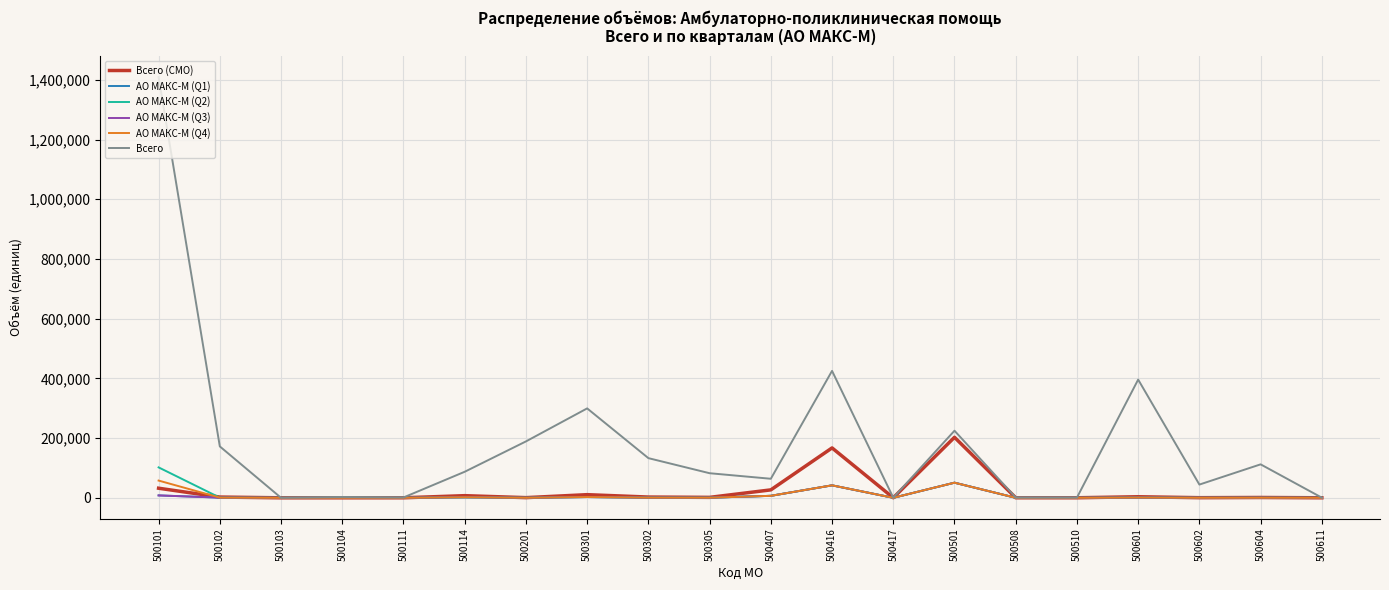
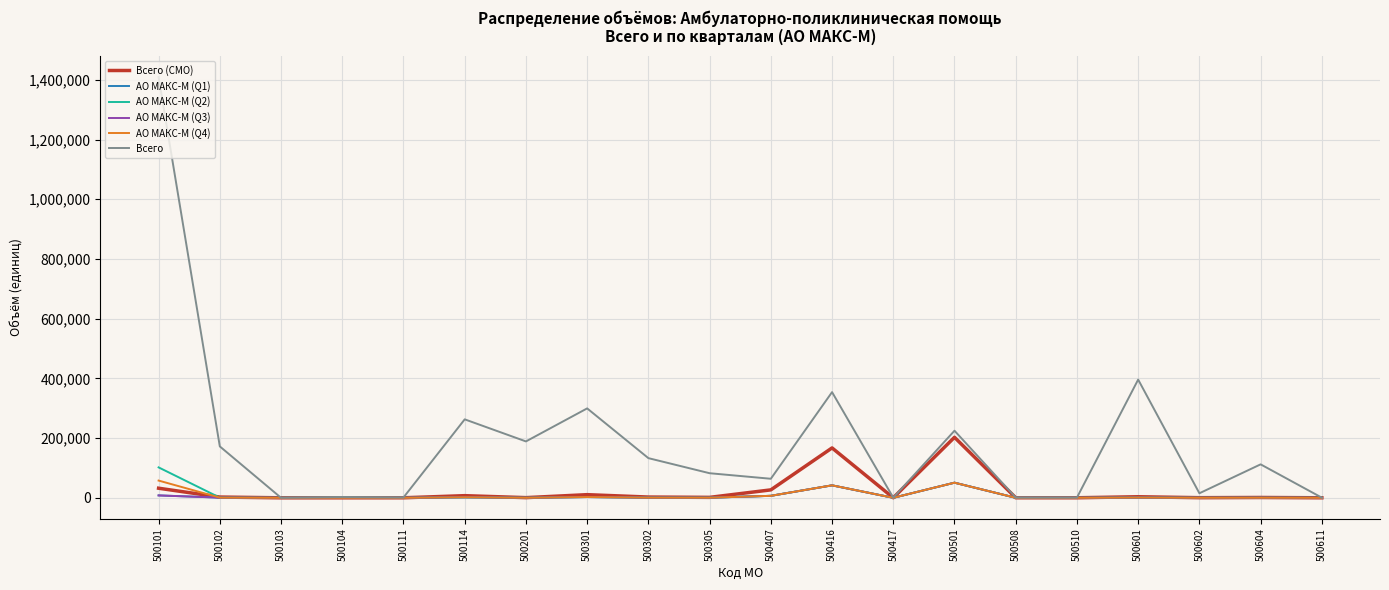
Всего, 500114: 90,000 -> 260,000
Всего, 500416: 430,000 -> 350,000
Всего, 500602: 40,000 -> 20,000
